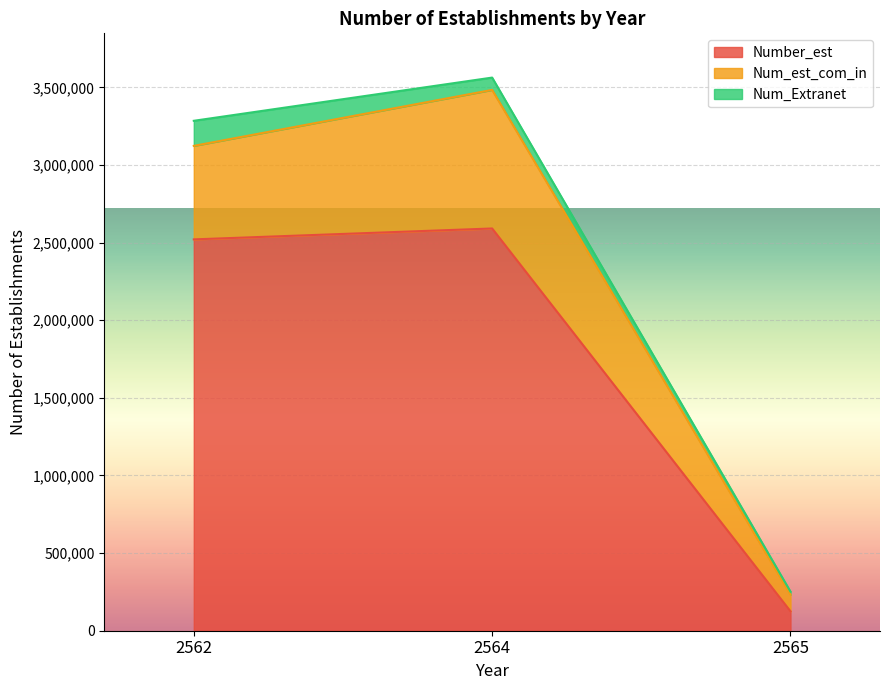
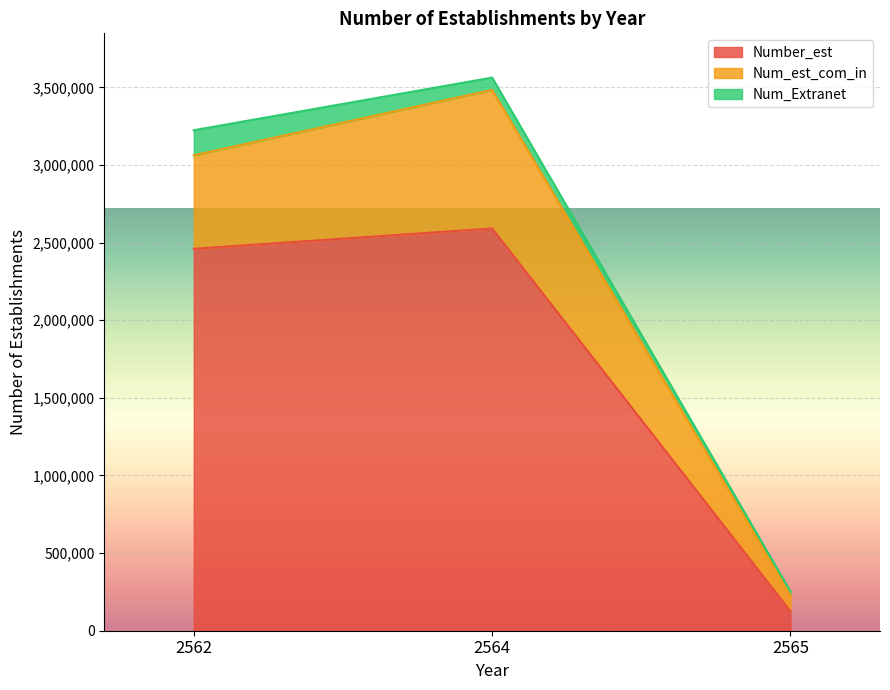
Number_est, 2562: 2,520,000 -> 2,460,000
